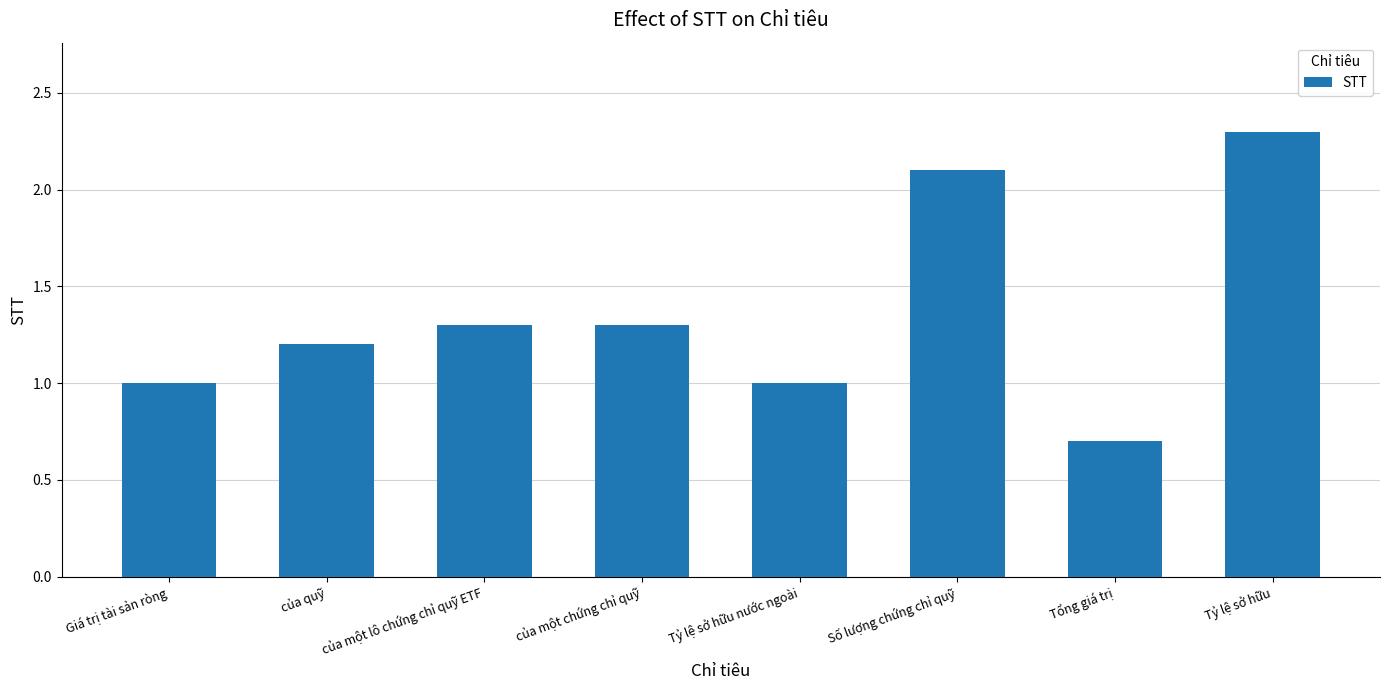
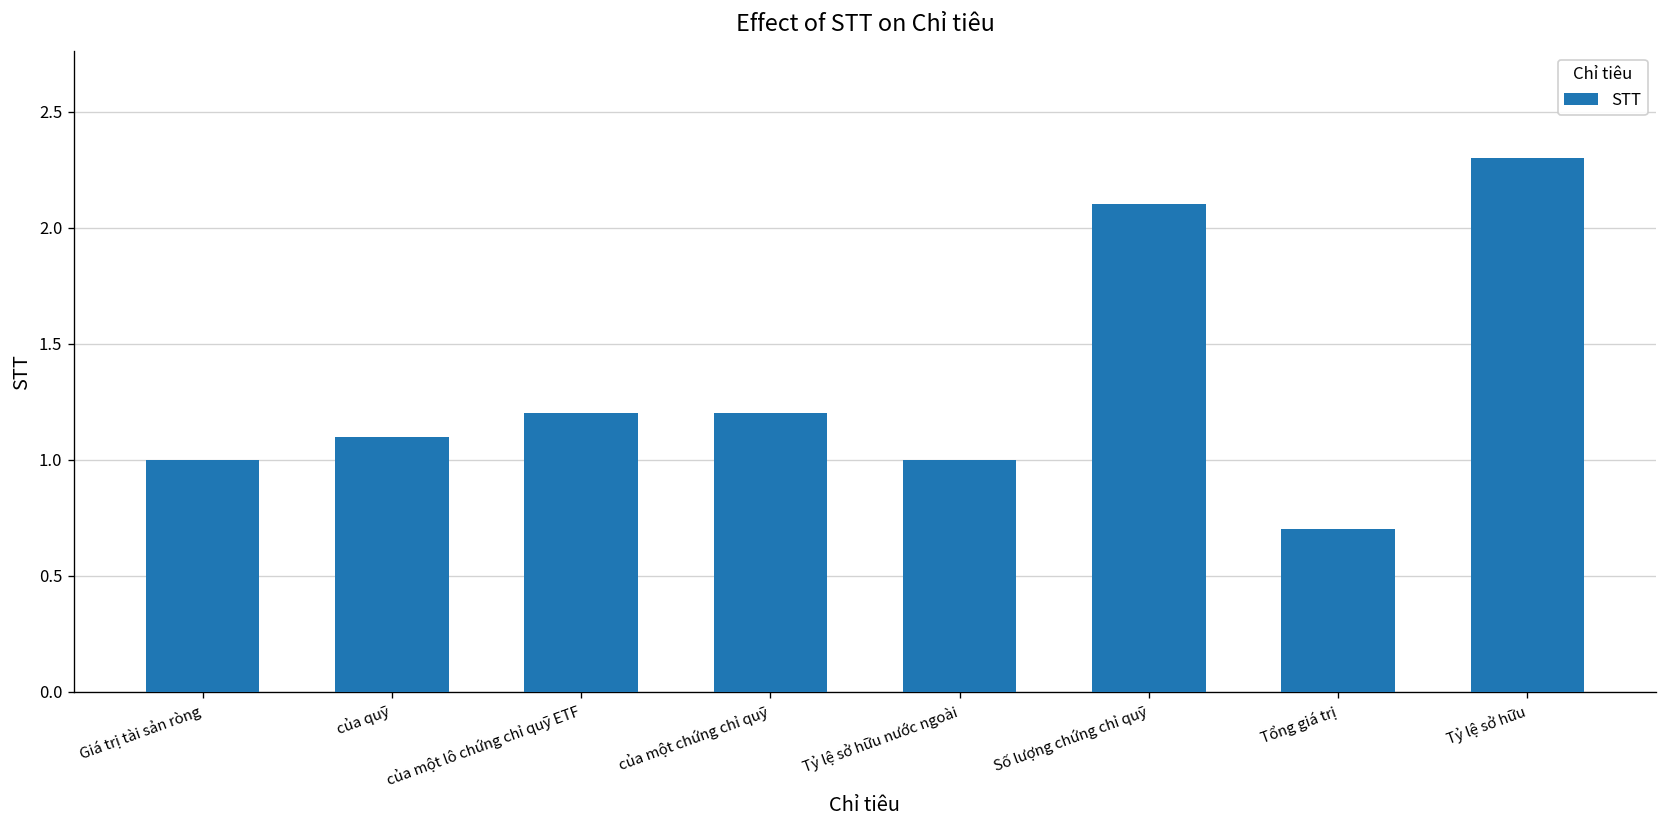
của quỹ: 1.2 -> 1.1
của một lô chứng chỉ quỹ ETF: 1.3 -> 1.2
của một chứng chỉ quỹ: 1.3 -> 1.2
